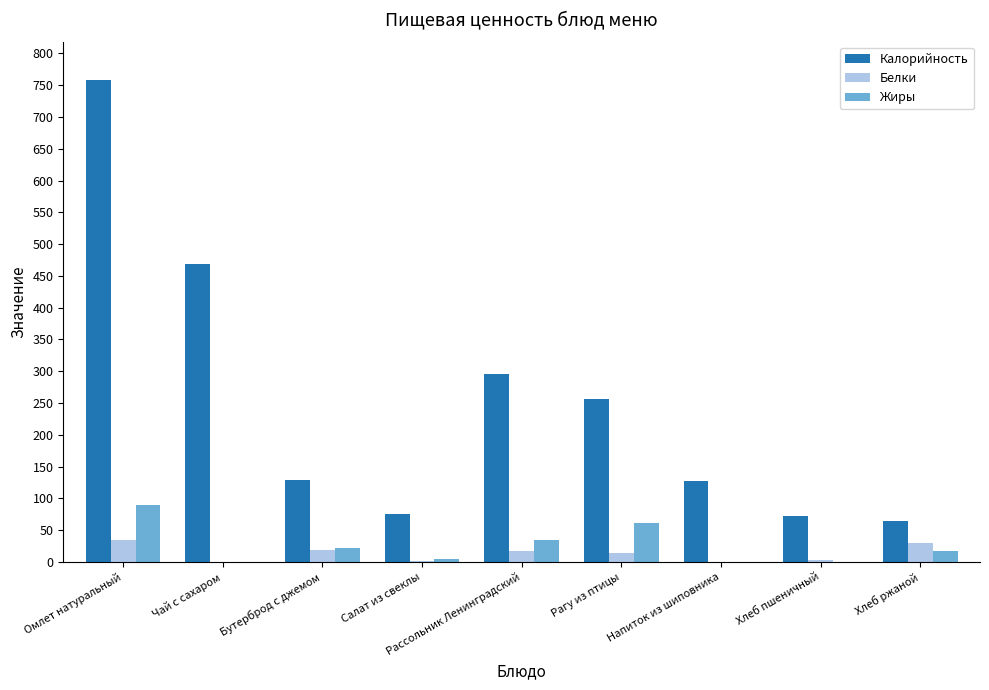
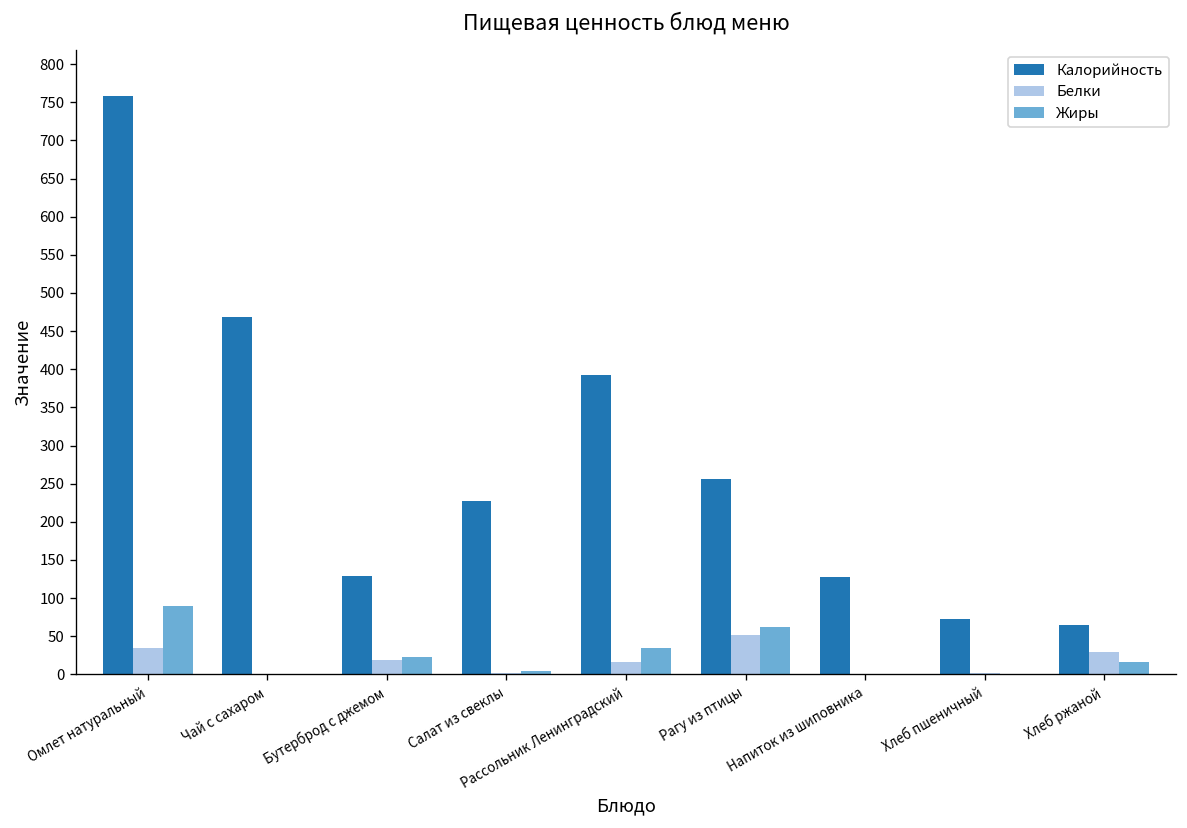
Калорийность, Салат из свеклы: 80 -> 230
Калорийность, Рассольник Ленинградский: 300 -> 390
Белки, Рагу из птицы: 10 -> 50
